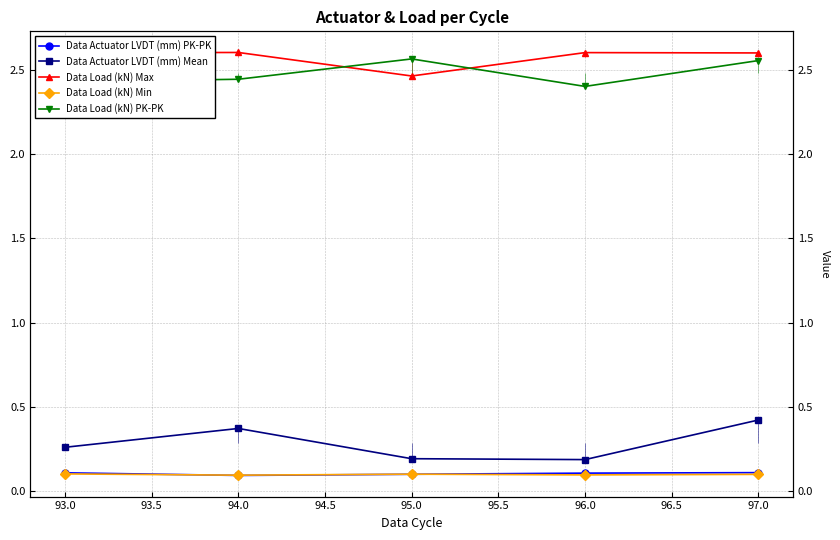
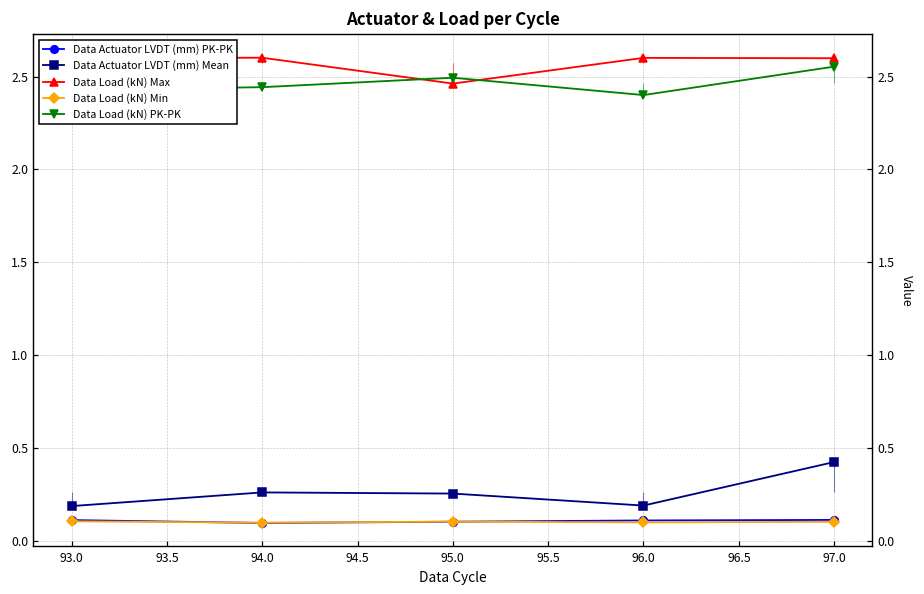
Data Actuator LVDT (mm) Mean, 93.0: 0.26 -> 0.19
Data Actuator LVDT (mm) Mean, 94.0: 0.37 -> 0.26
Data Actuator LVDT (mm) Mean, 95.0: 0.19 -> 0.25
Data Load (kN) PK-PK, 95.0: 2.56 -> 2.49
